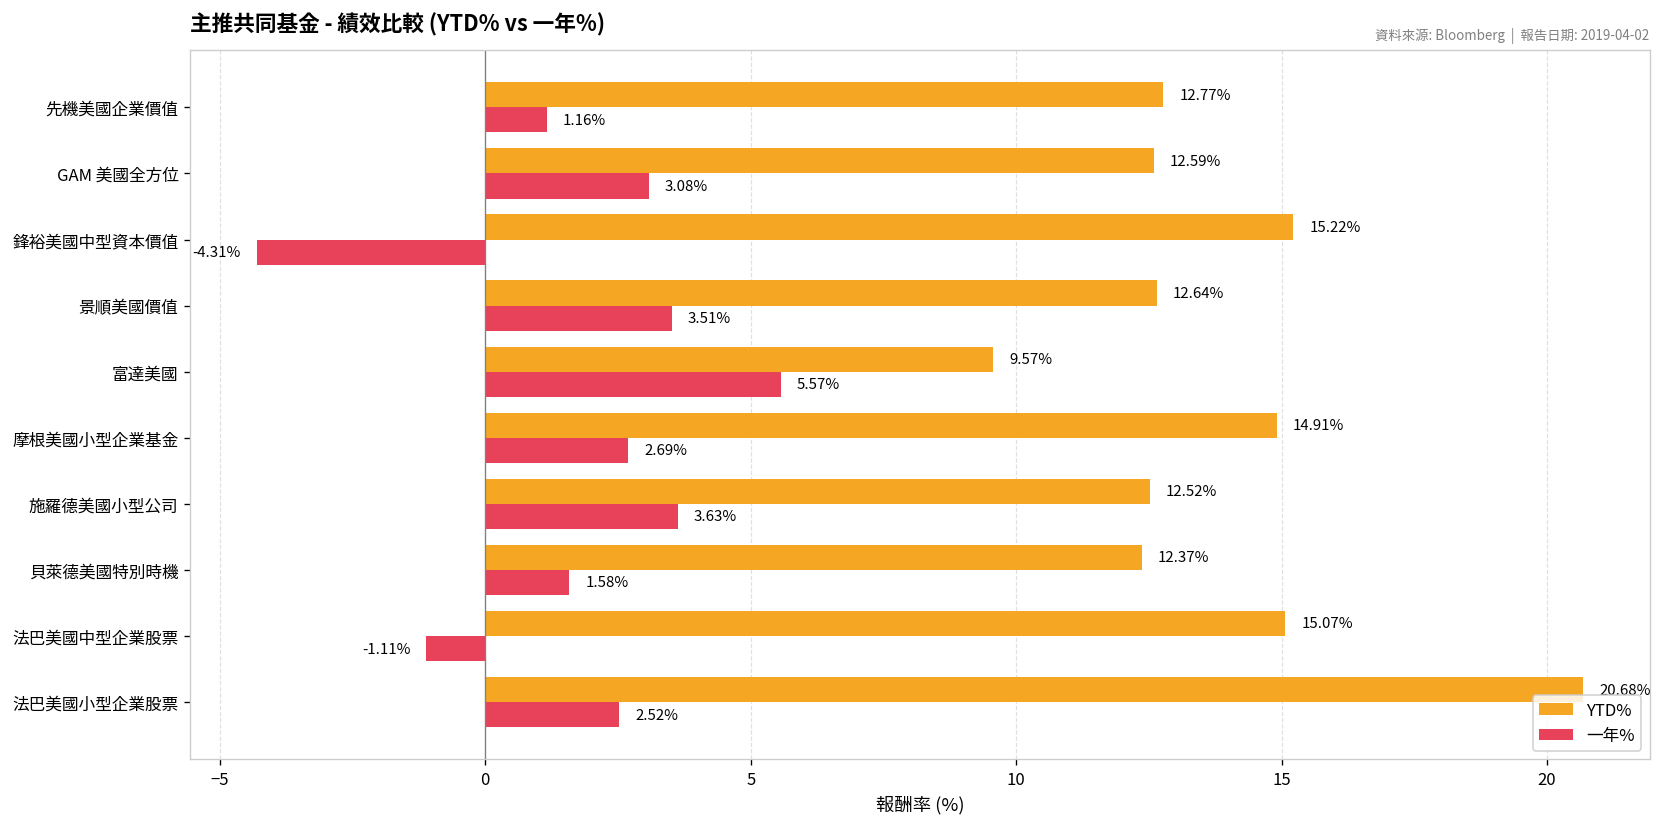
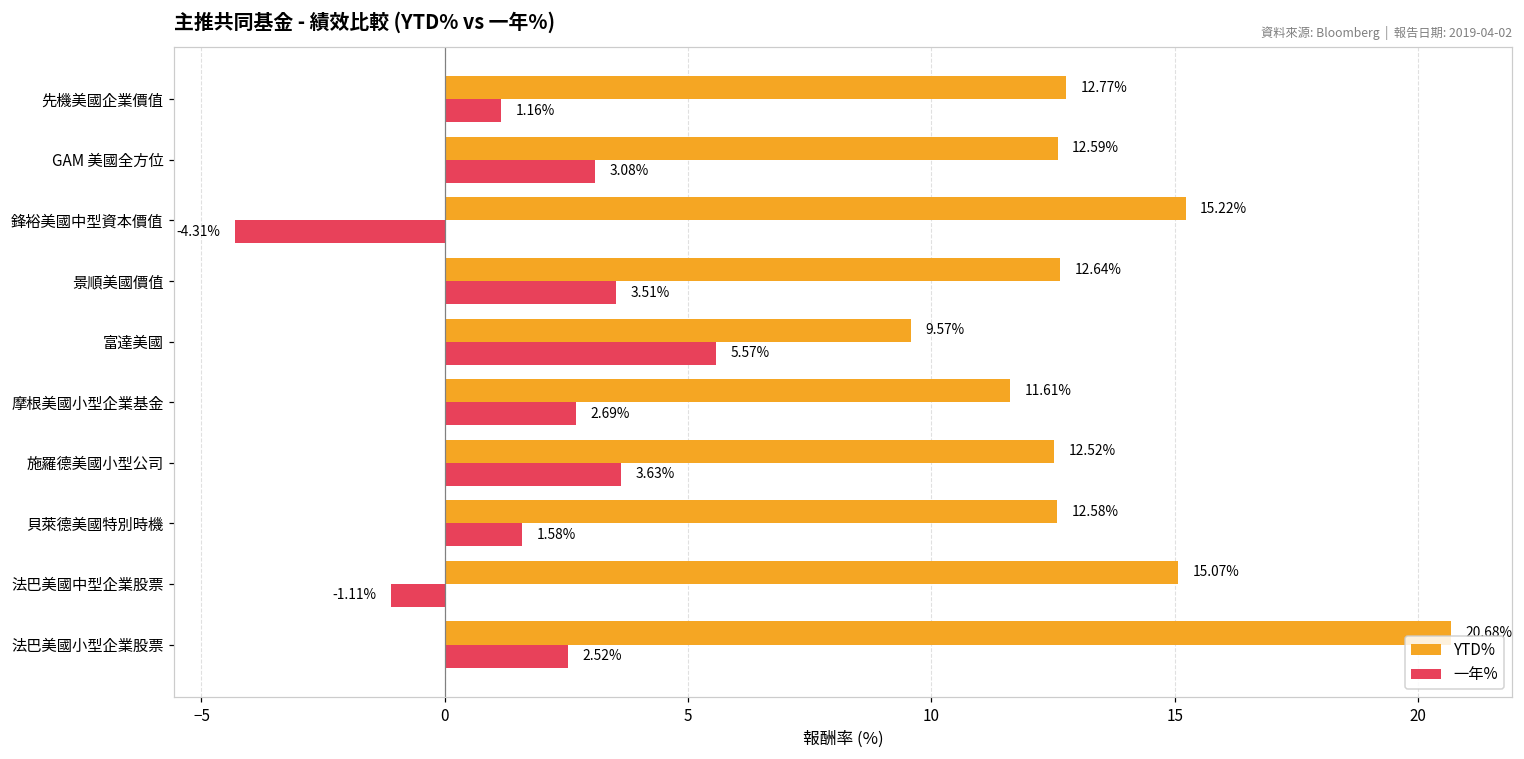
YTD%, 摩根美國小型企業基金: 14.91% -> 11.61%
YTD%, 貝萊德美國特別時機: 12.37% -> 12.58%
